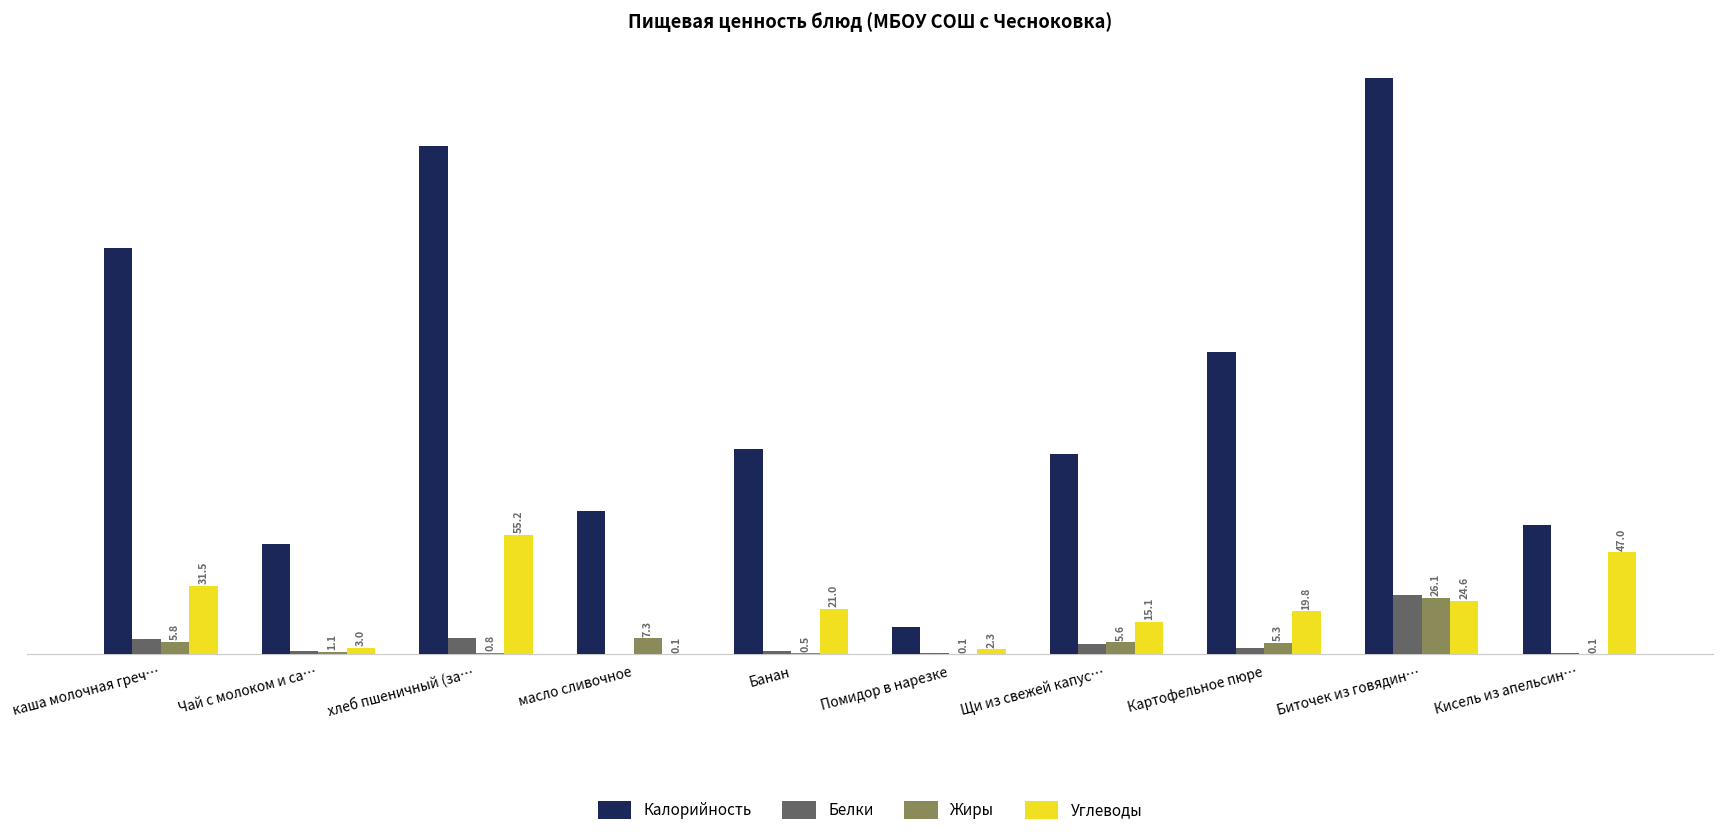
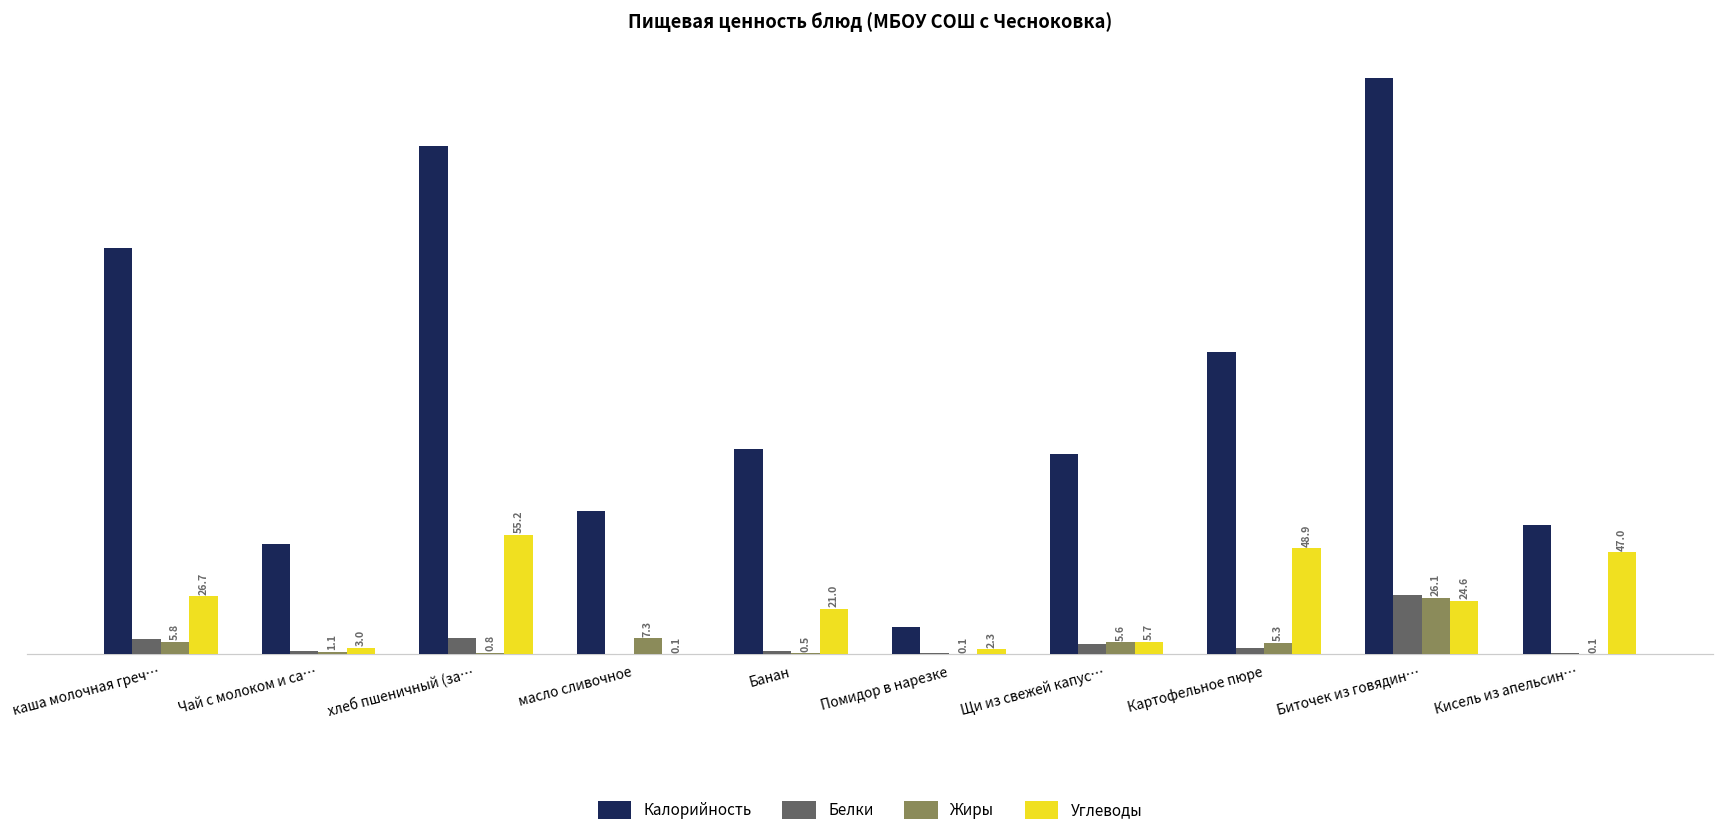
Углеводы, каша молочная греч…: 31.5 -> 26.7
Углеводы, Щи из свежей капус…: 15.1 -> 5.7
Углеводы, Картофельное пюре: 19.8 -> 48.9
